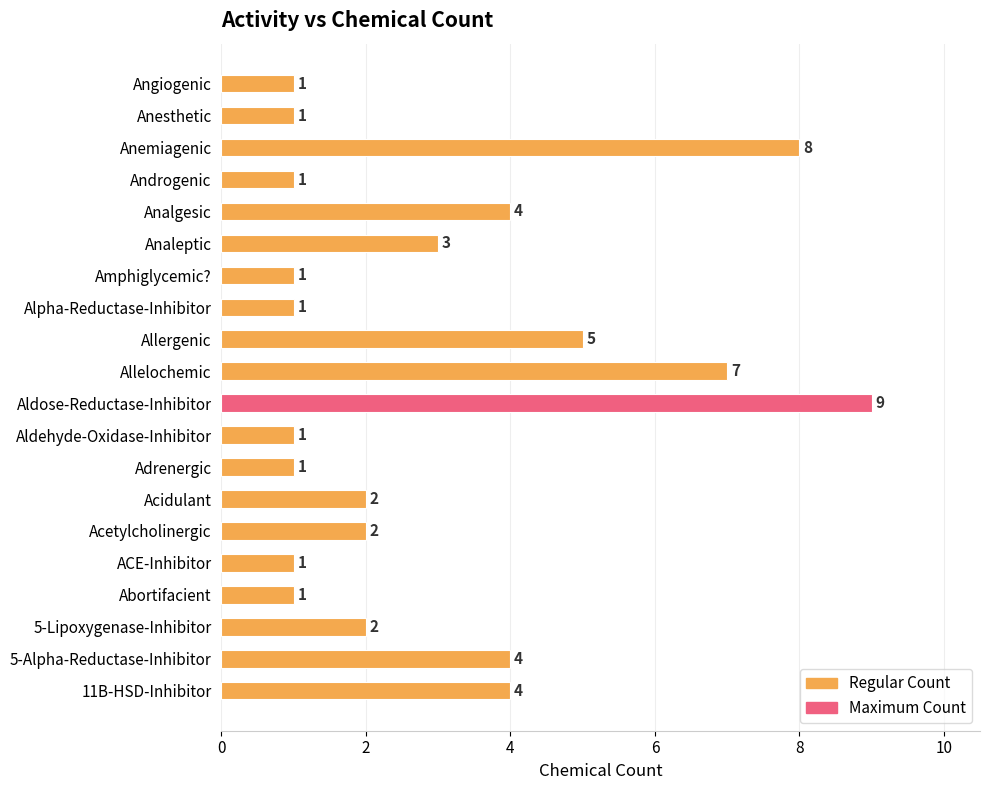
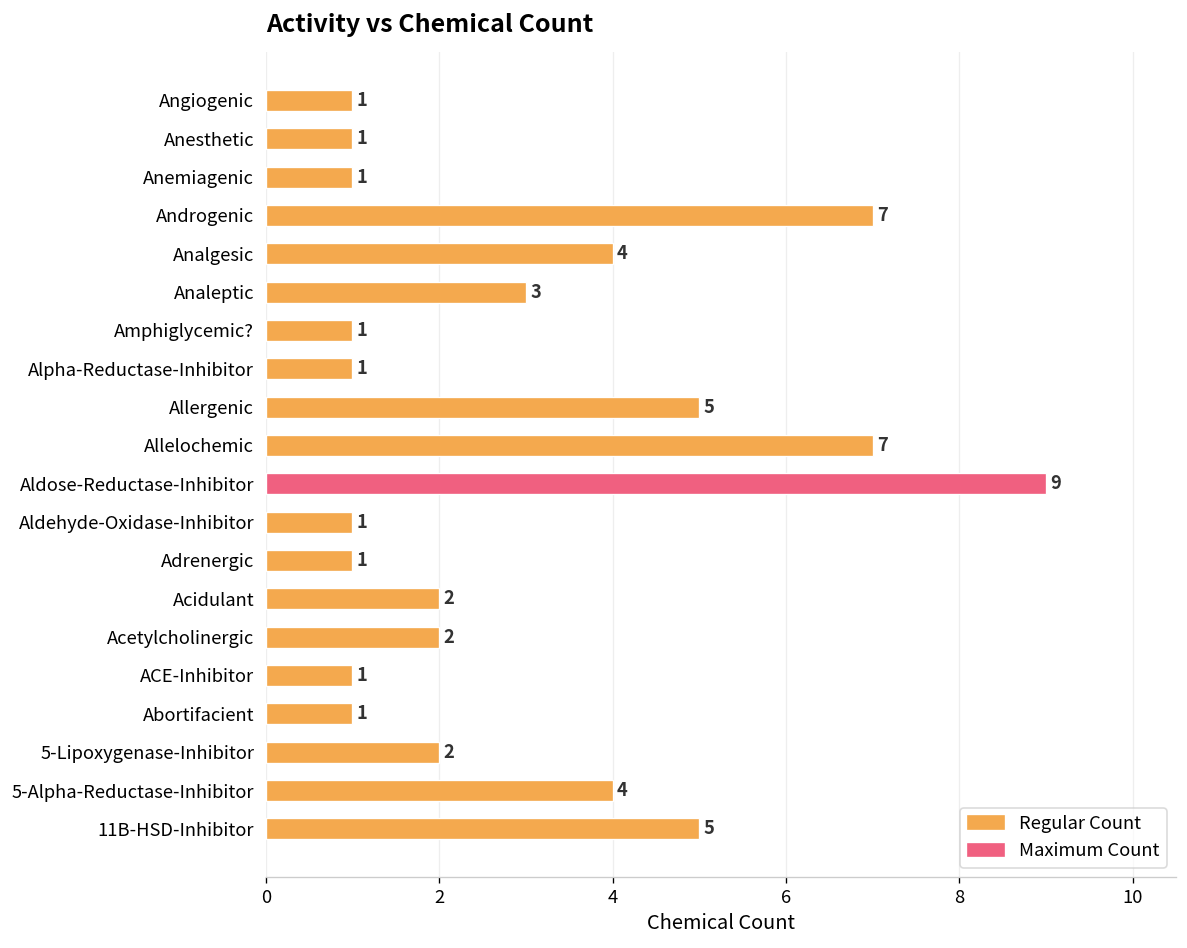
Anemiagenic: 8 -> 1
Androgenic: 1 -> 7
11B-HSD-Inhibitor: 4 -> 5
